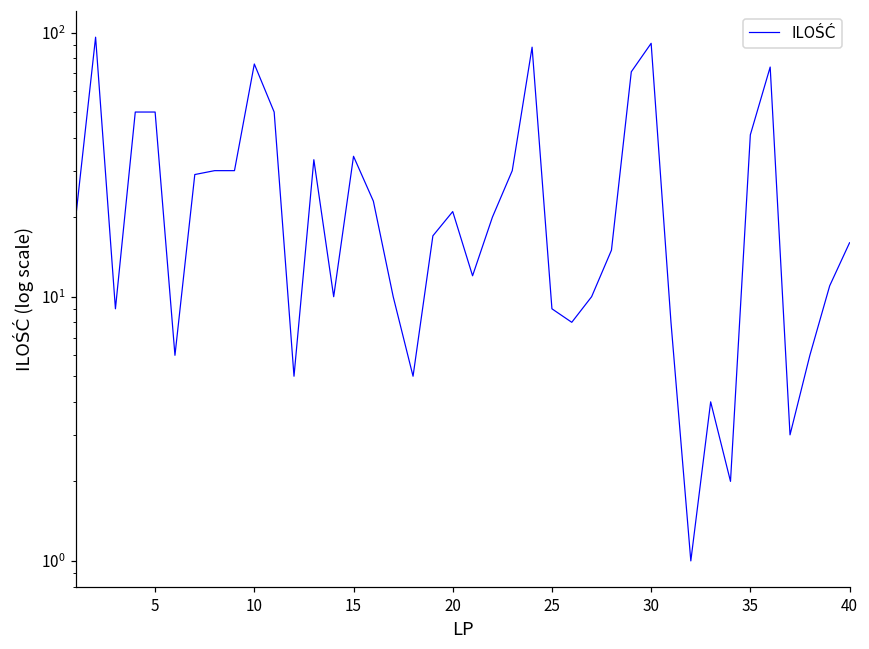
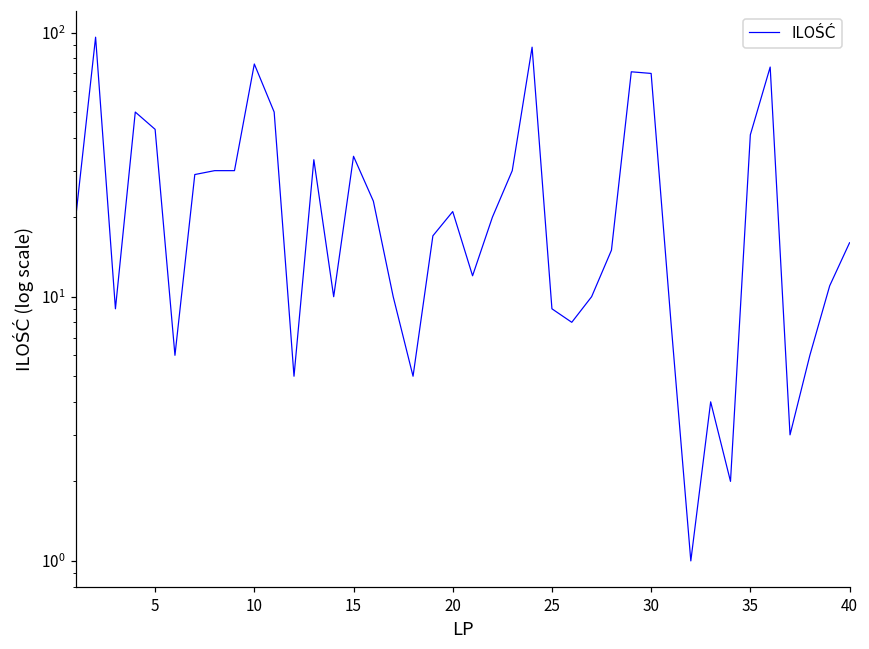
5: 50 -> 43
30: 91 -> 70
